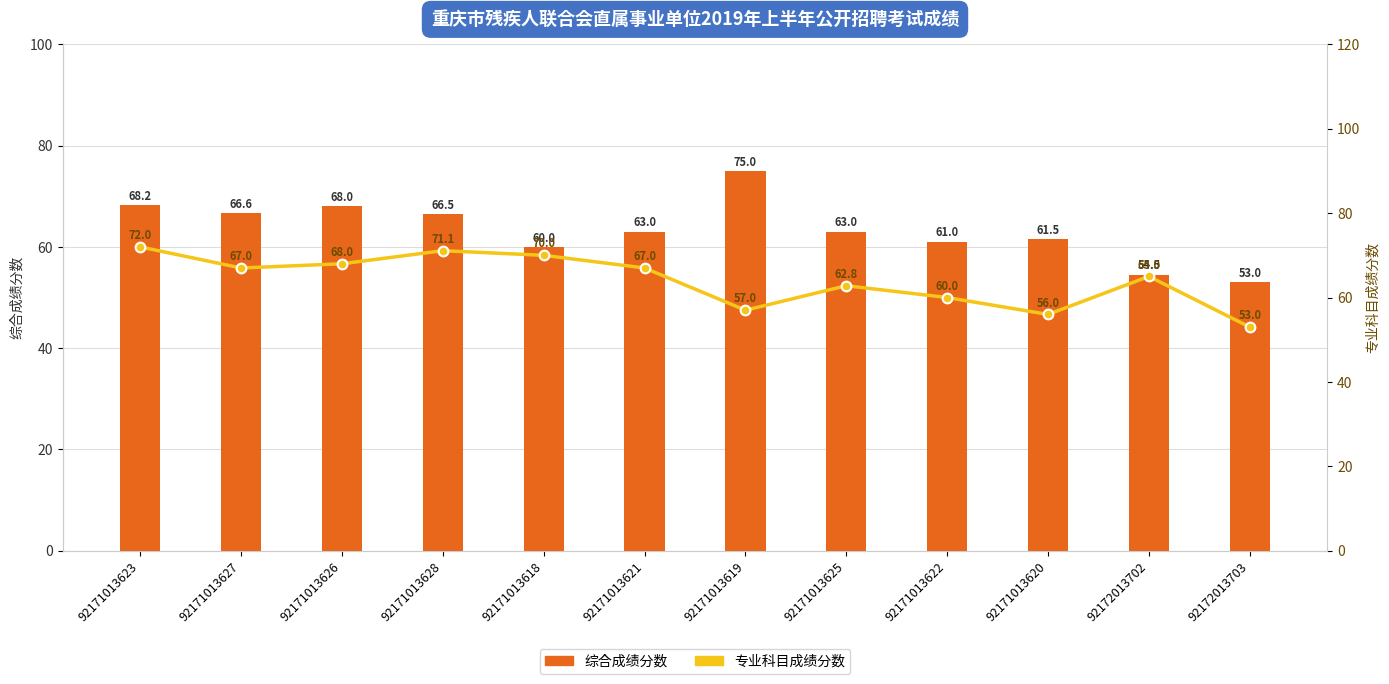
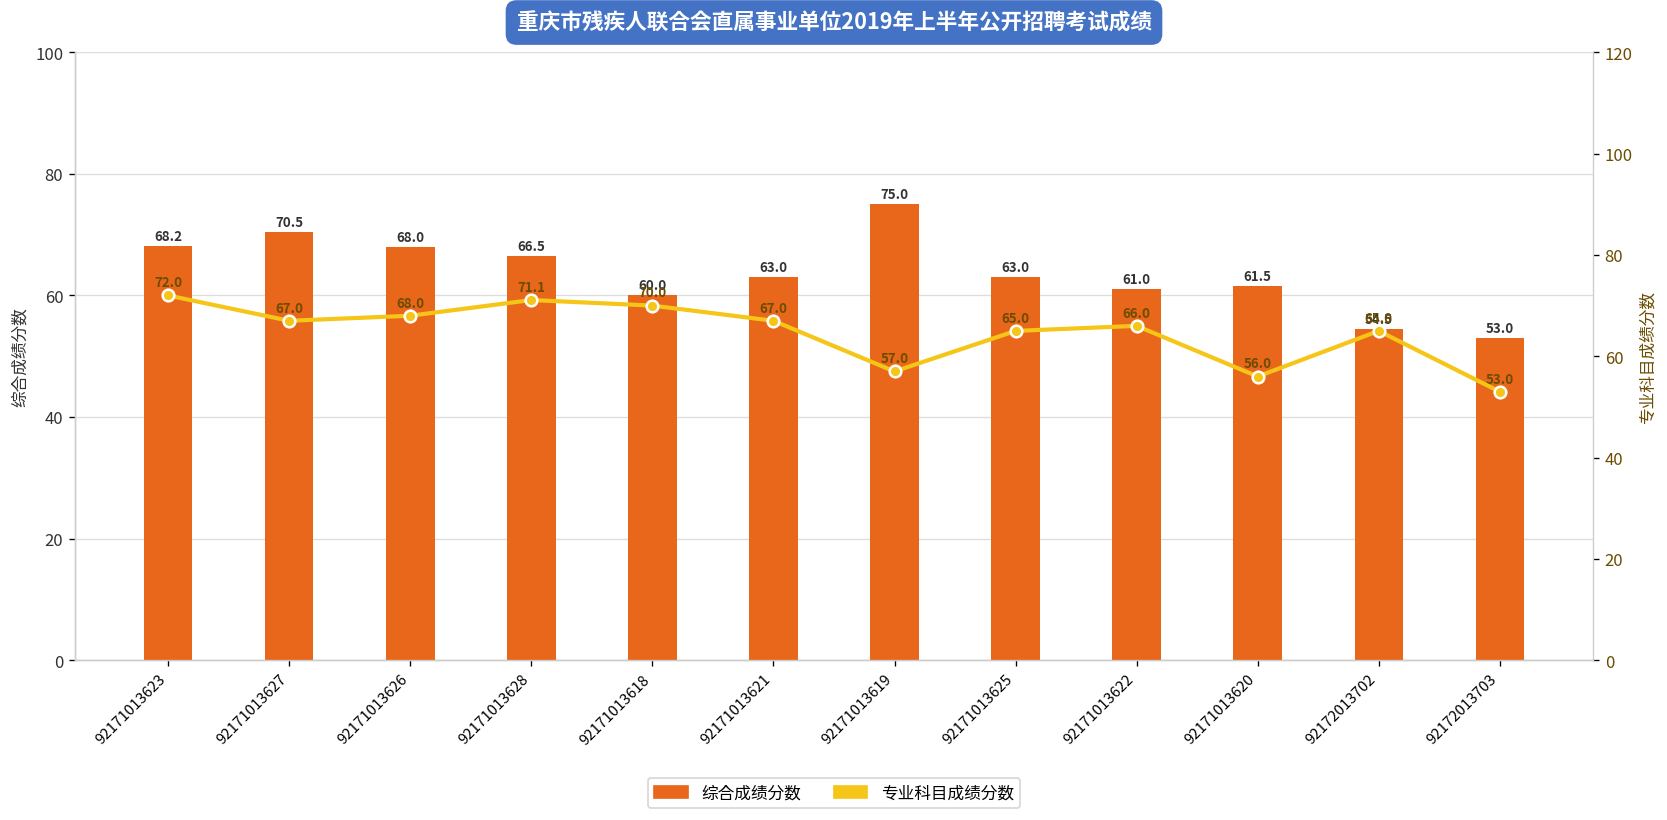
综合成绩分数, 92171013627: 66.6 -> 70.5
专业科目成绩分数, 92171013625: 62.8 -> 65.0
专业科目成绩分数, 92171013622: 60.0 -> 66.0
